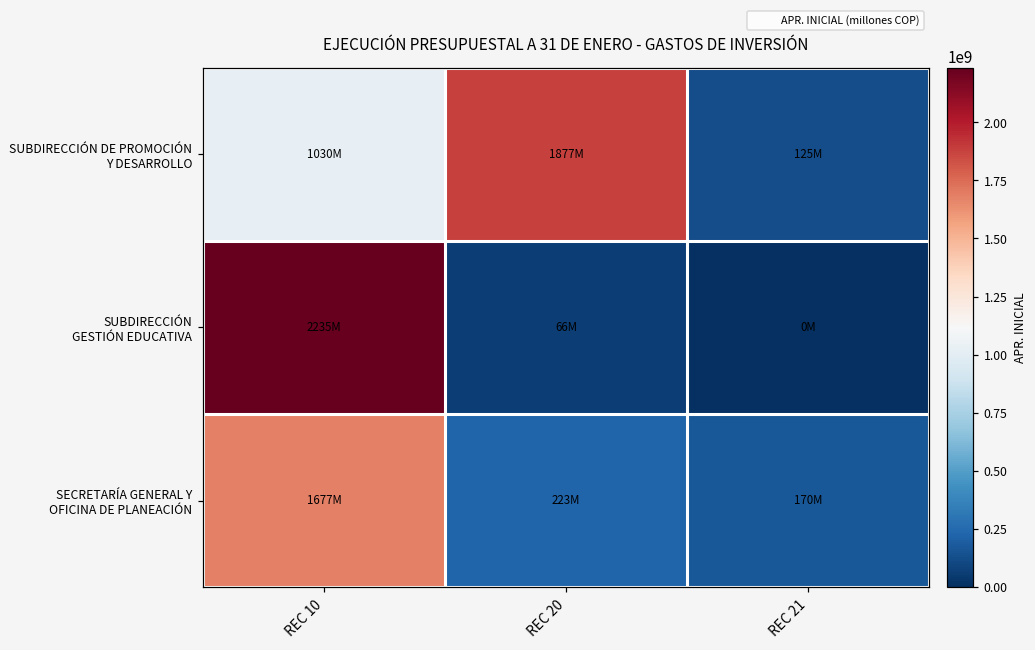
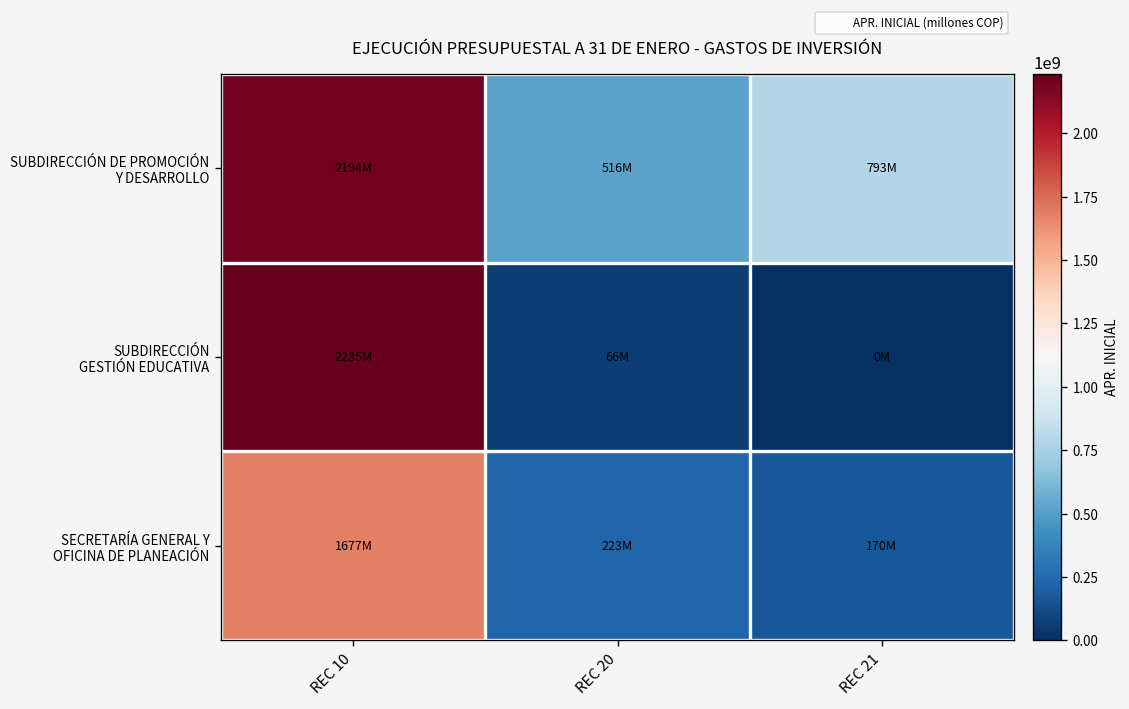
SUBDIRECCIÓN DE PROMOCIÓN Y DESARROLLO, REC 10: 1030M -> 2194M
SUBDIRECCIÓN DE PROMOCIÓN Y DESARROLLO, REC 20: 1877M -> 516M
SUBDIRECCIÓN DE PROMOCIÓN Y DESARROLLO, REC 21: 125M -> 793M
